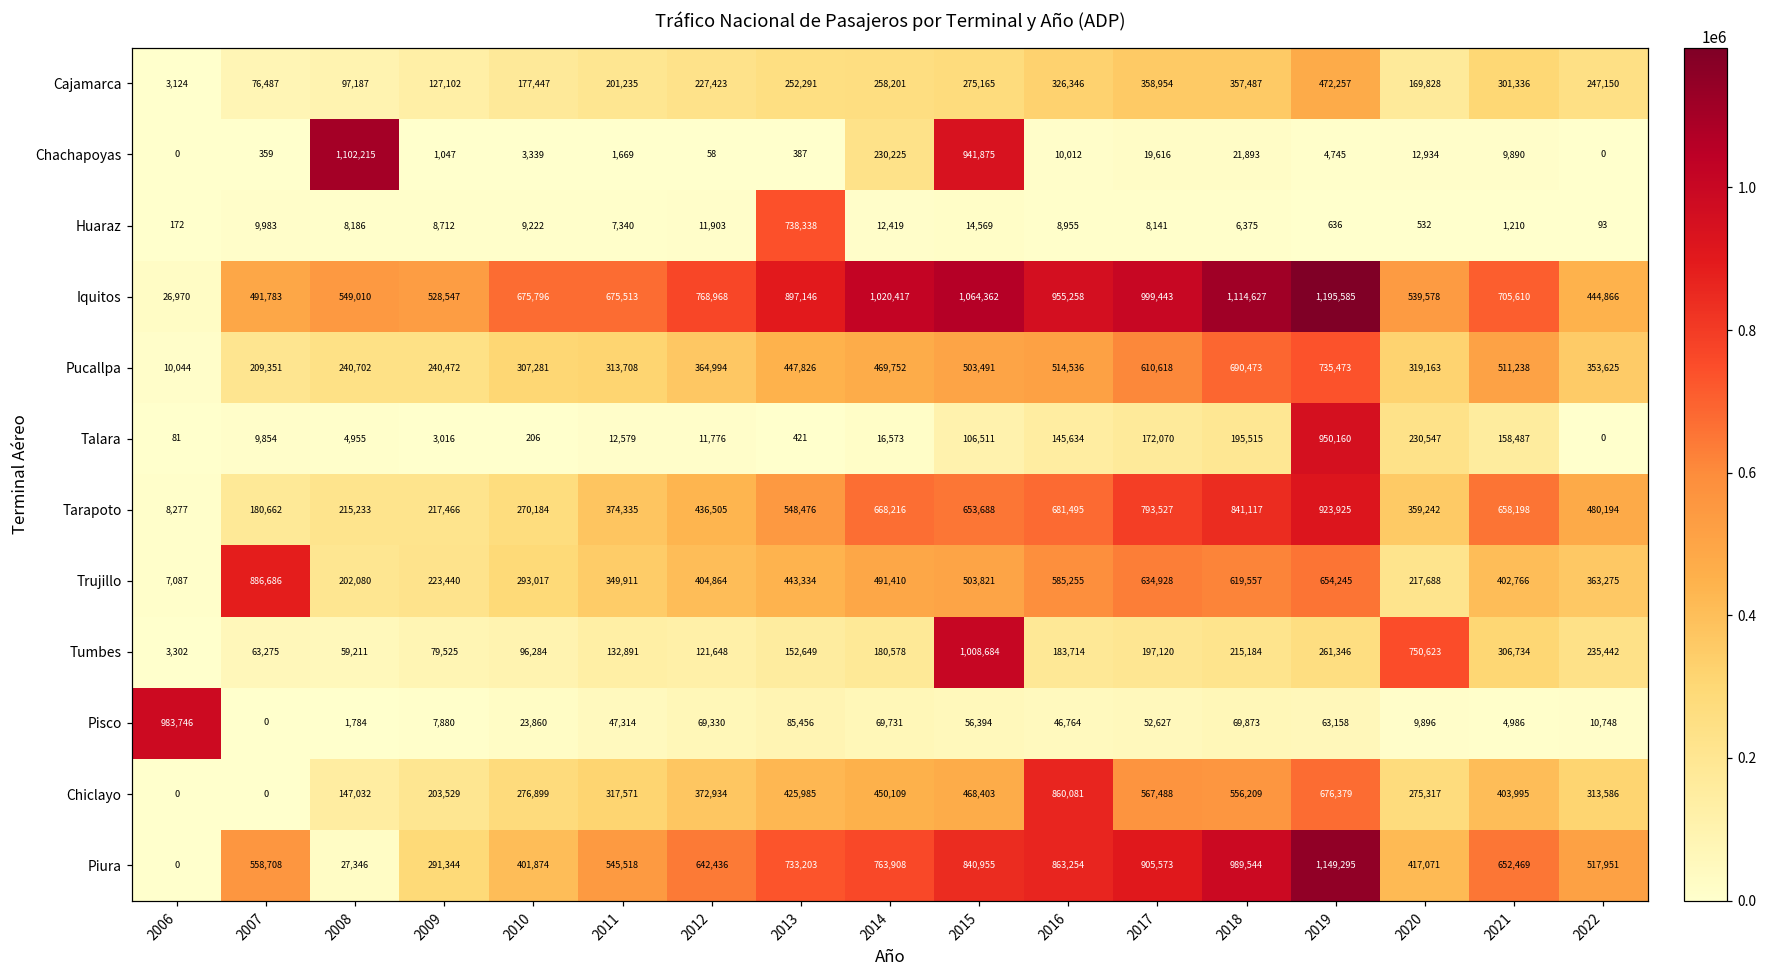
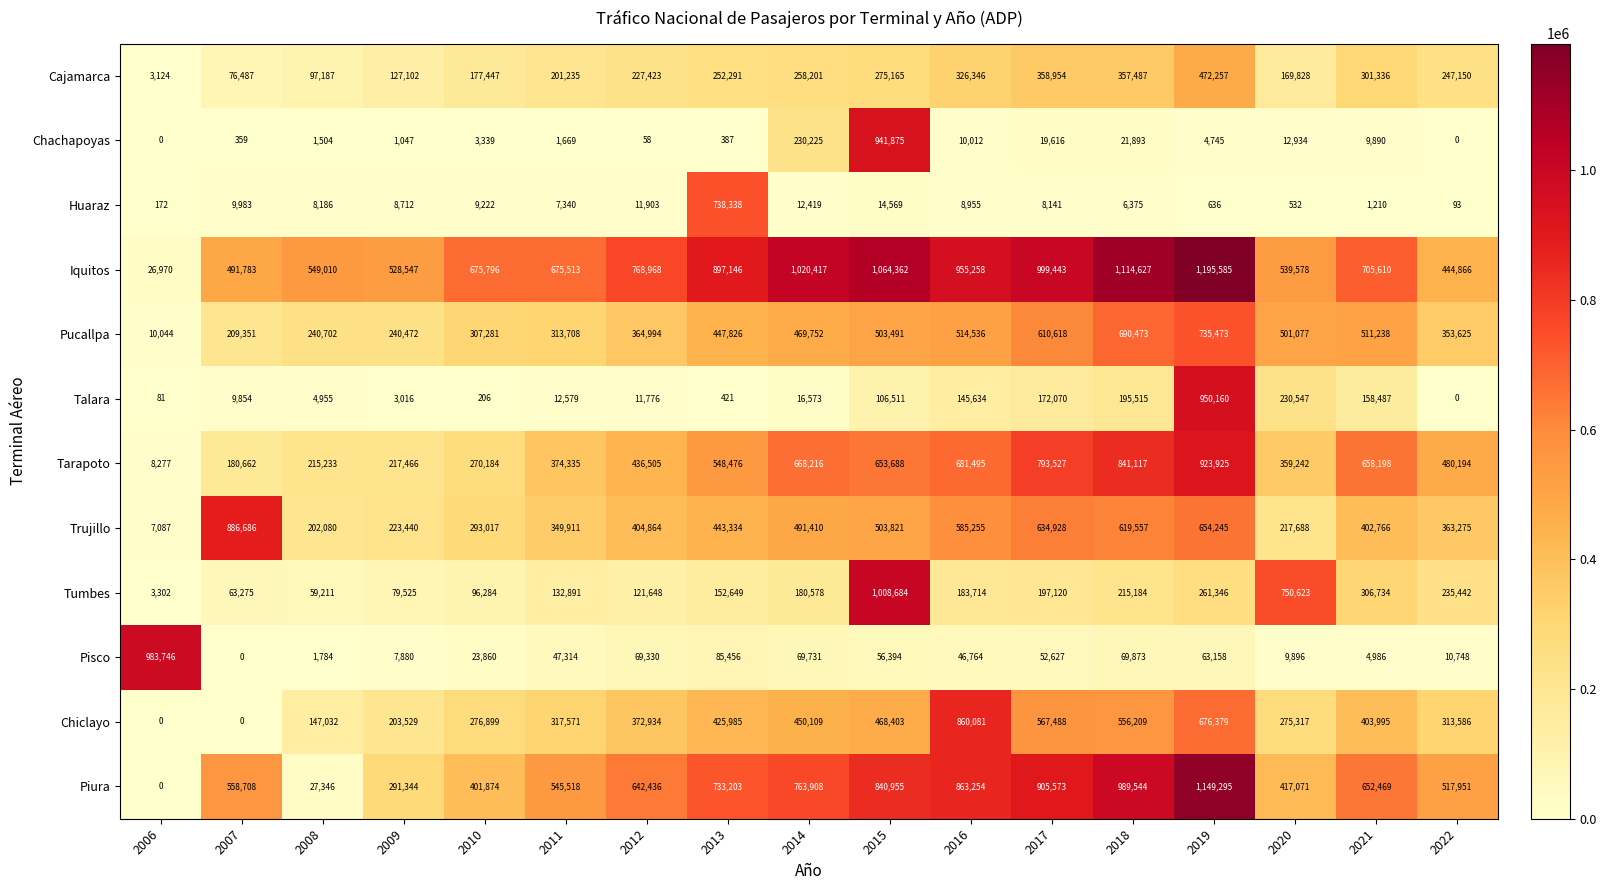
Chachapoyas, 2008: 1,102,215 -> 1,504
Pucallpa, 2020: 319,163 -> 501,077
